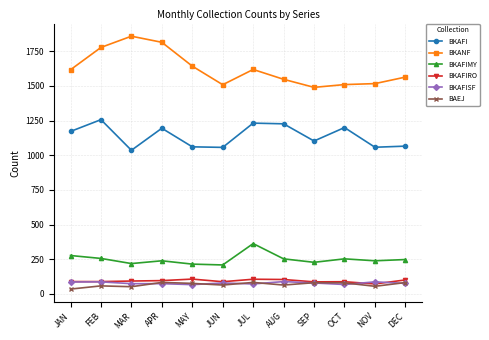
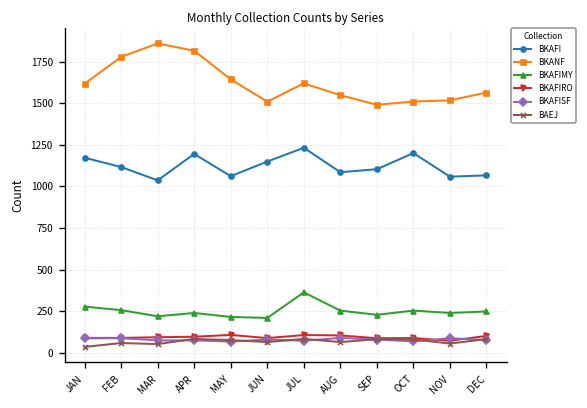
BKAFI, FEB: 1260 -> 1120
BKAFI, JUN: 1060 -> 1150
BKAFI, AUG: 1230 -> 1090
